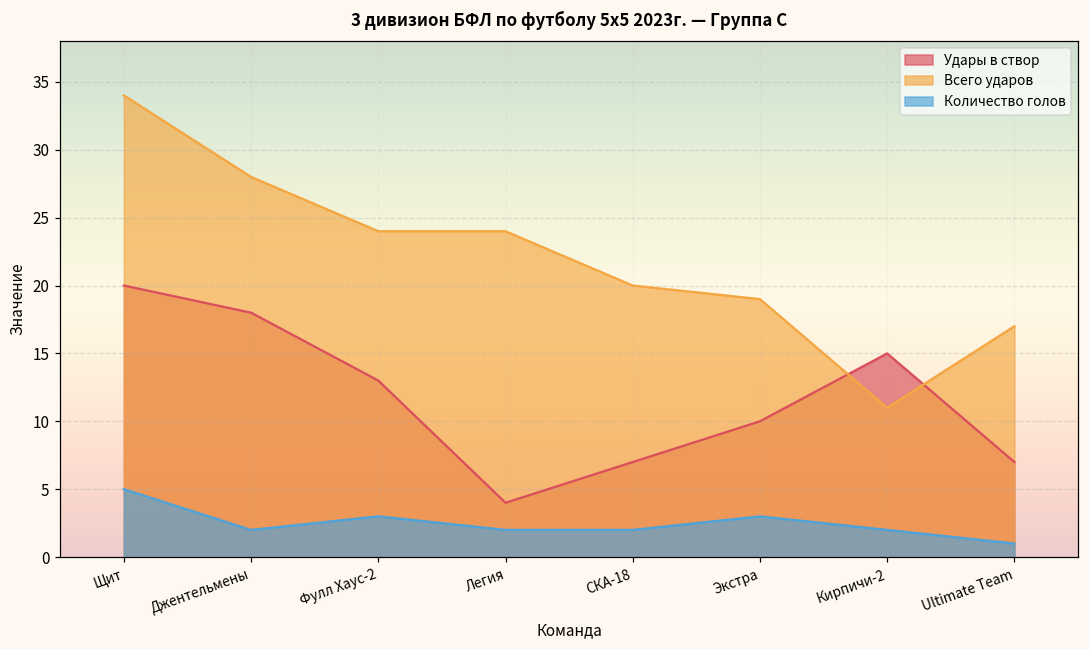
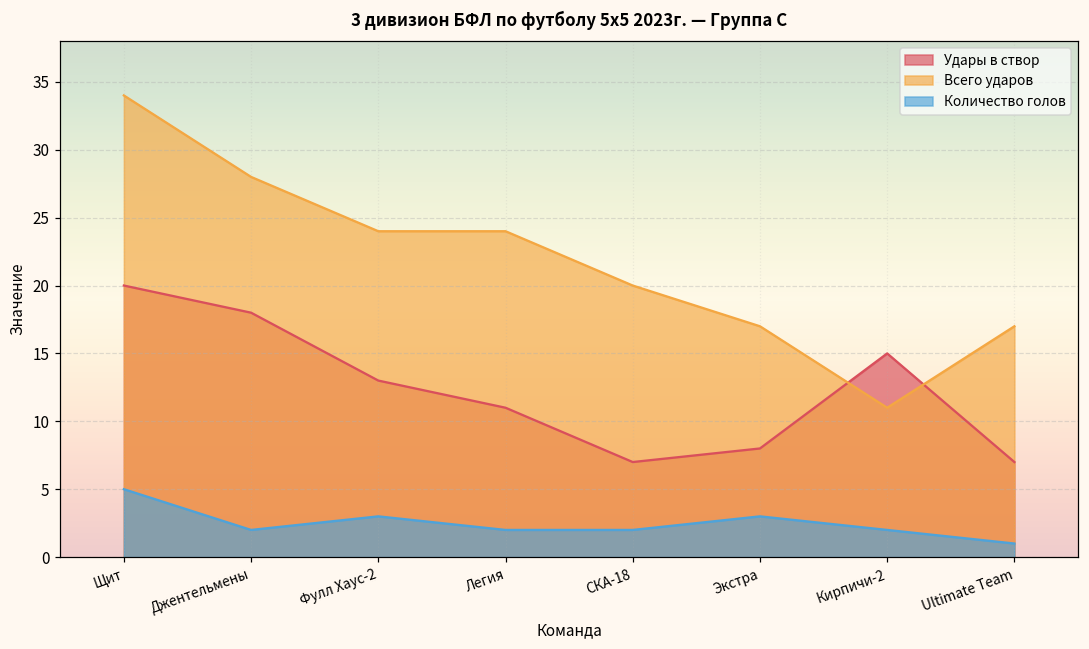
Удары в створ, Легия: 4 -> 11
Удары в створ, Экстра: 10 -> 8
Всего ударов, Экстра: 19 -> 17
